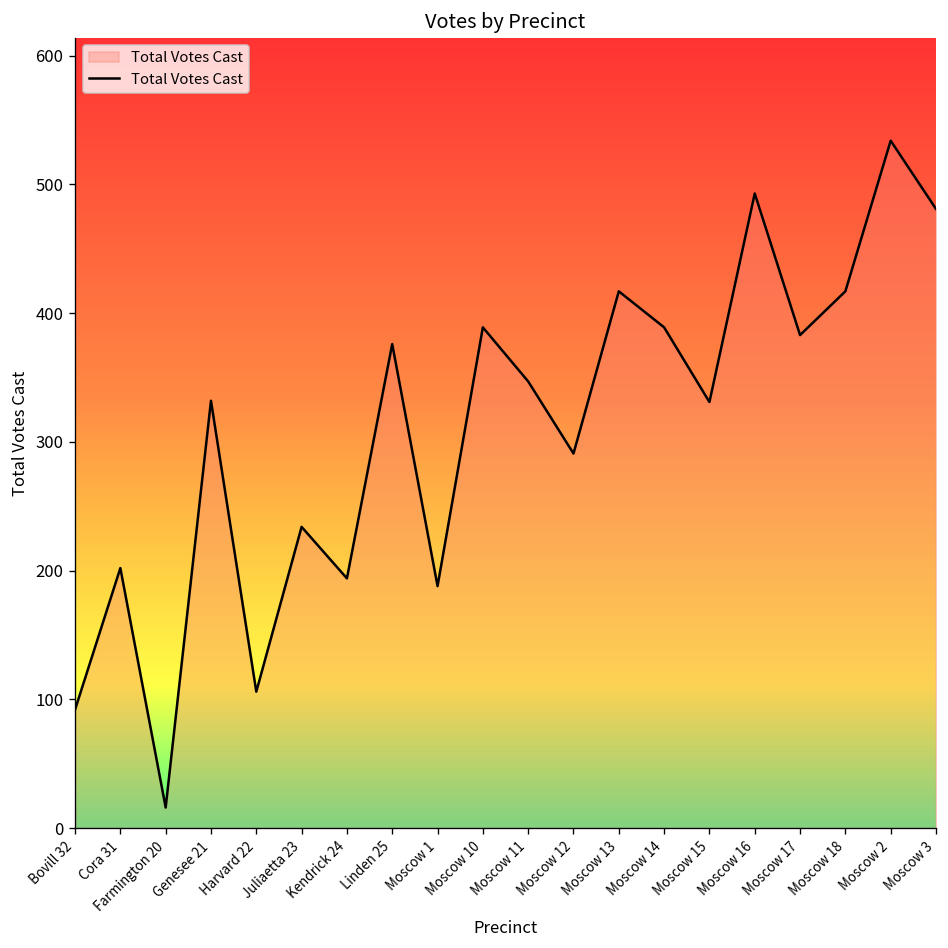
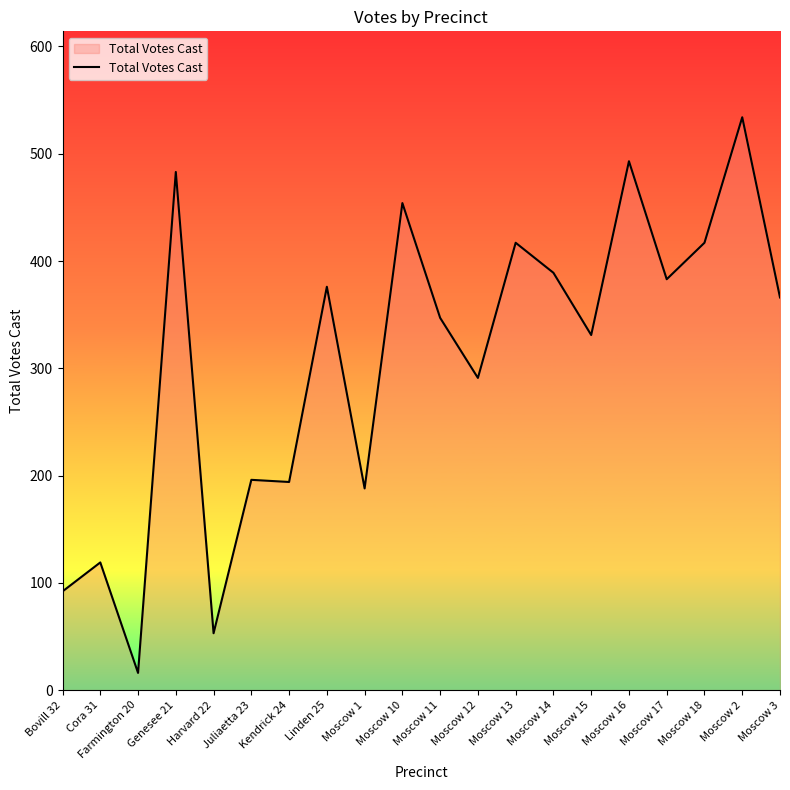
Cora 31: 202 -> 119
Genesee 21: 332 -> 483
Harvard 22: 106 -> 53
Juliaetta 23: 234 -> 196
Moscow 10: 389 -> 454
Moscow 3: 481 -> 366
